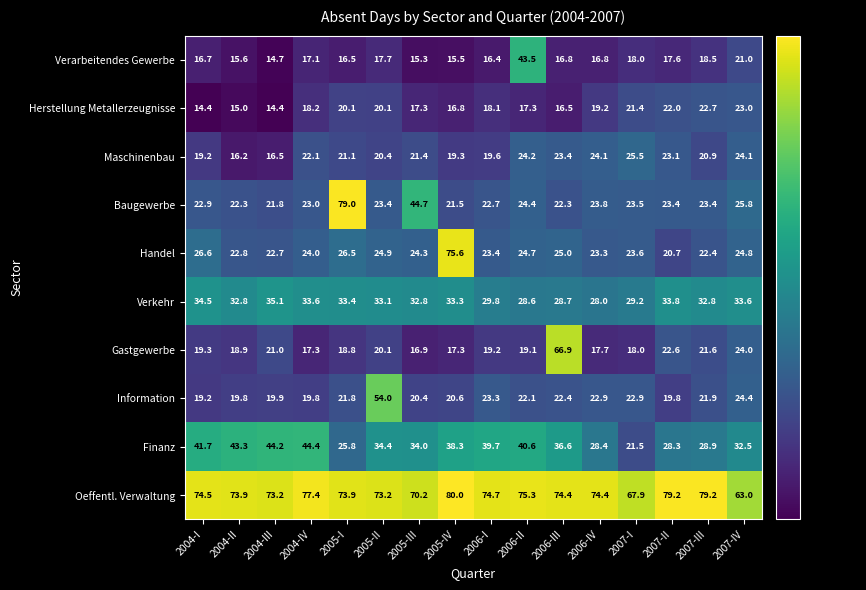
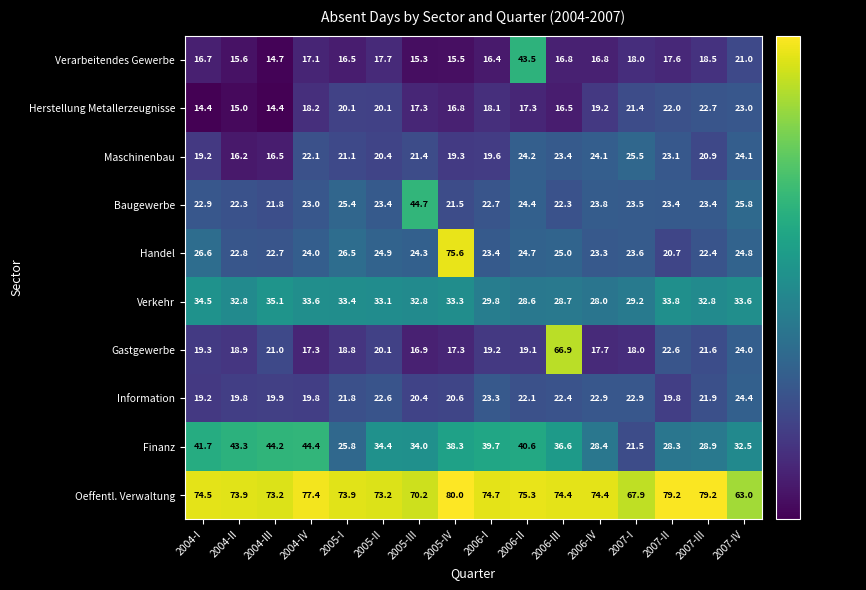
Baugewerbe, 2005-I: 79.0 -> 25.4
Information, 2005-II: 54.0 -> 22.6
